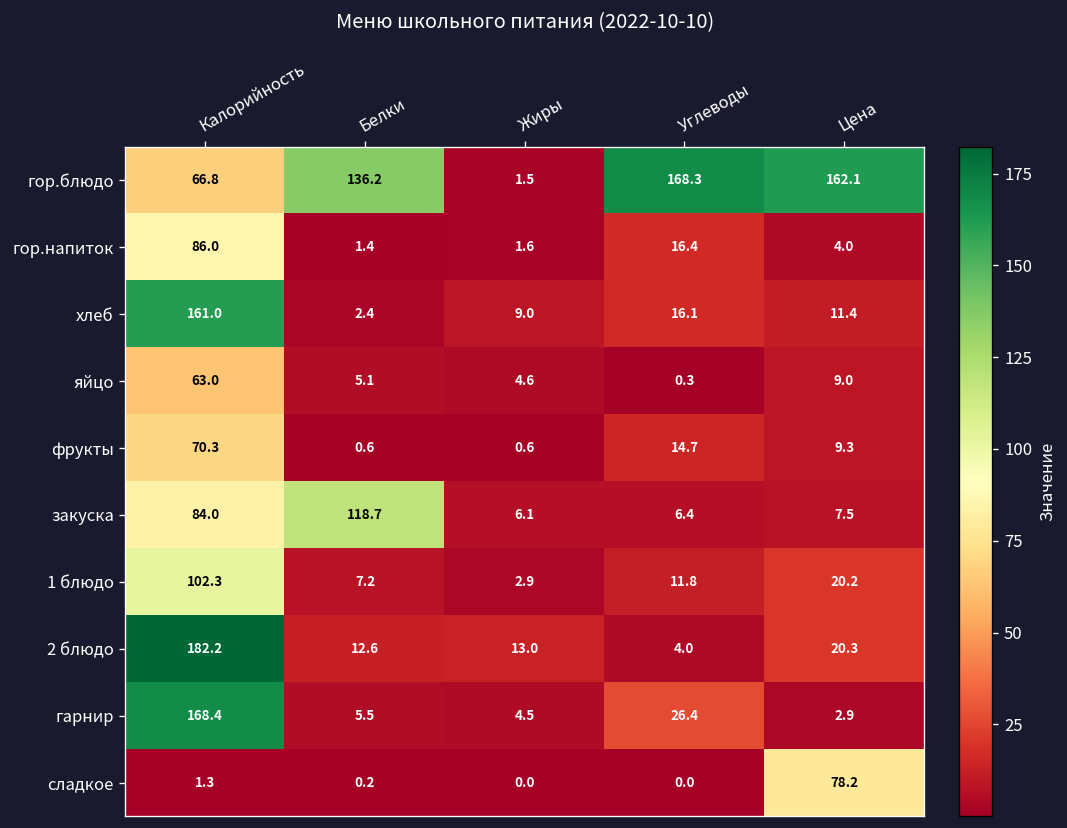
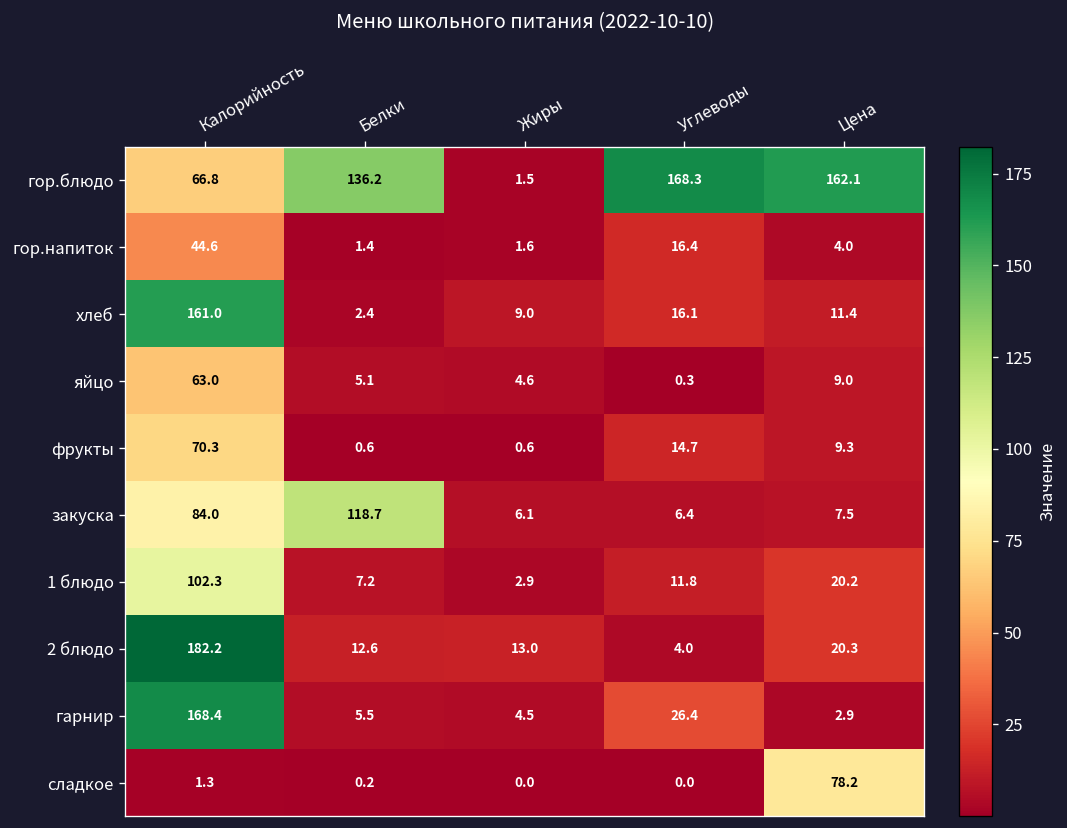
гор.напиток, Калорийность: 86.0 -> 44.6
